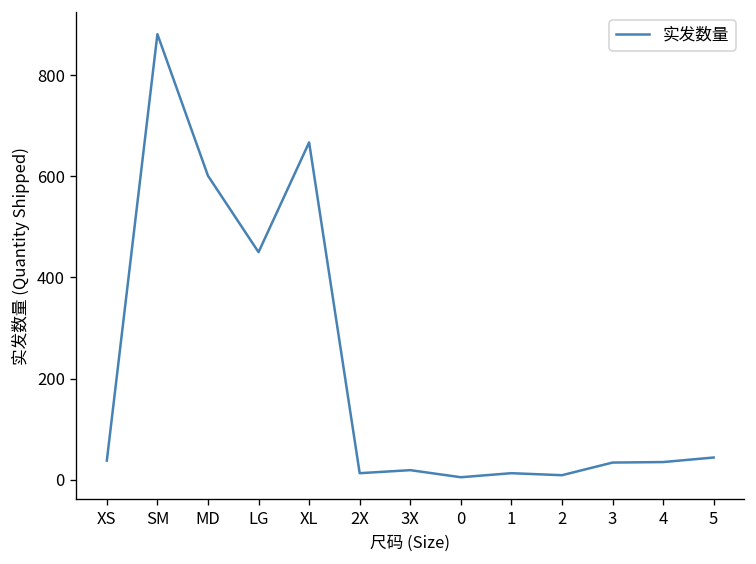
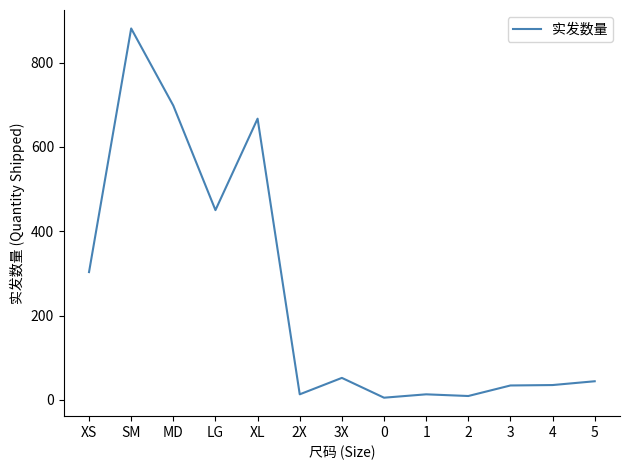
XS: 40 -> 300
MD: 600 -> 700
3X: 20 -> 50
